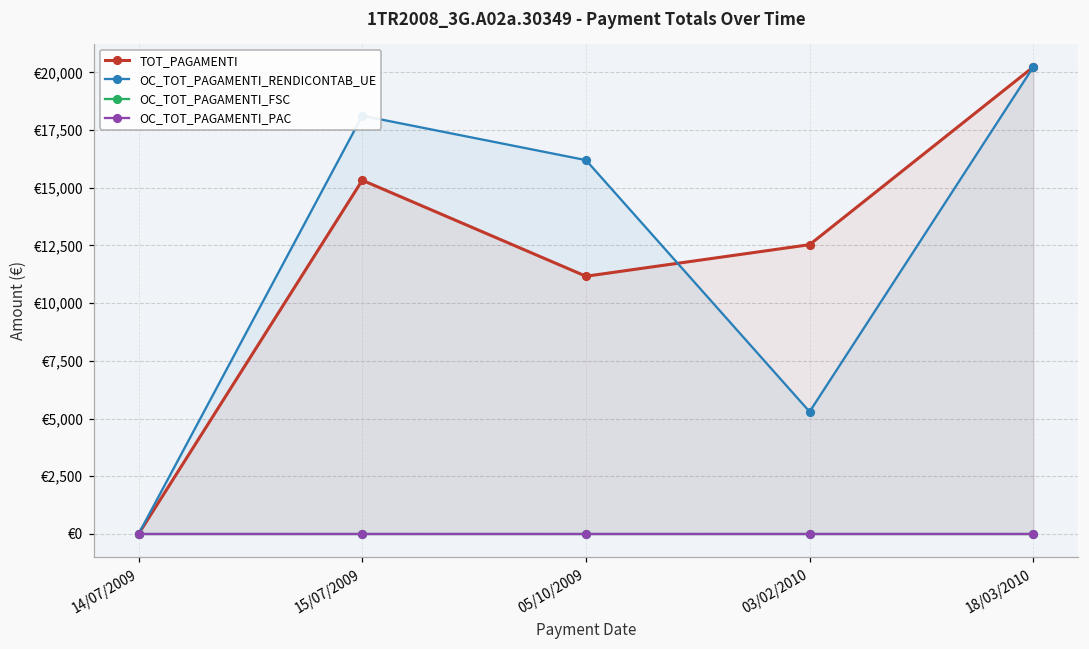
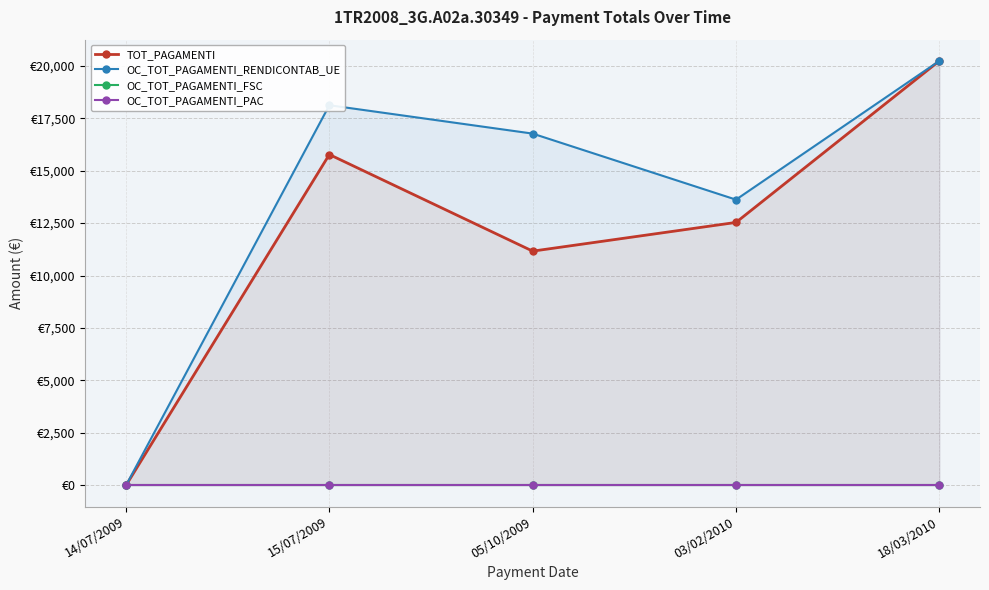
TOT_PAGAMENTI, 15/07/2009: €15,300 -> €15,800
OC_TOT_PAGAMENTI_RENDICONTAB_UE, 05/10/2009: €16,200 -> €16,800
OC_TOT_PAGAMENTI_RENDICONTAB_UE, 03/02/2010: €5,300 -> €13,600
